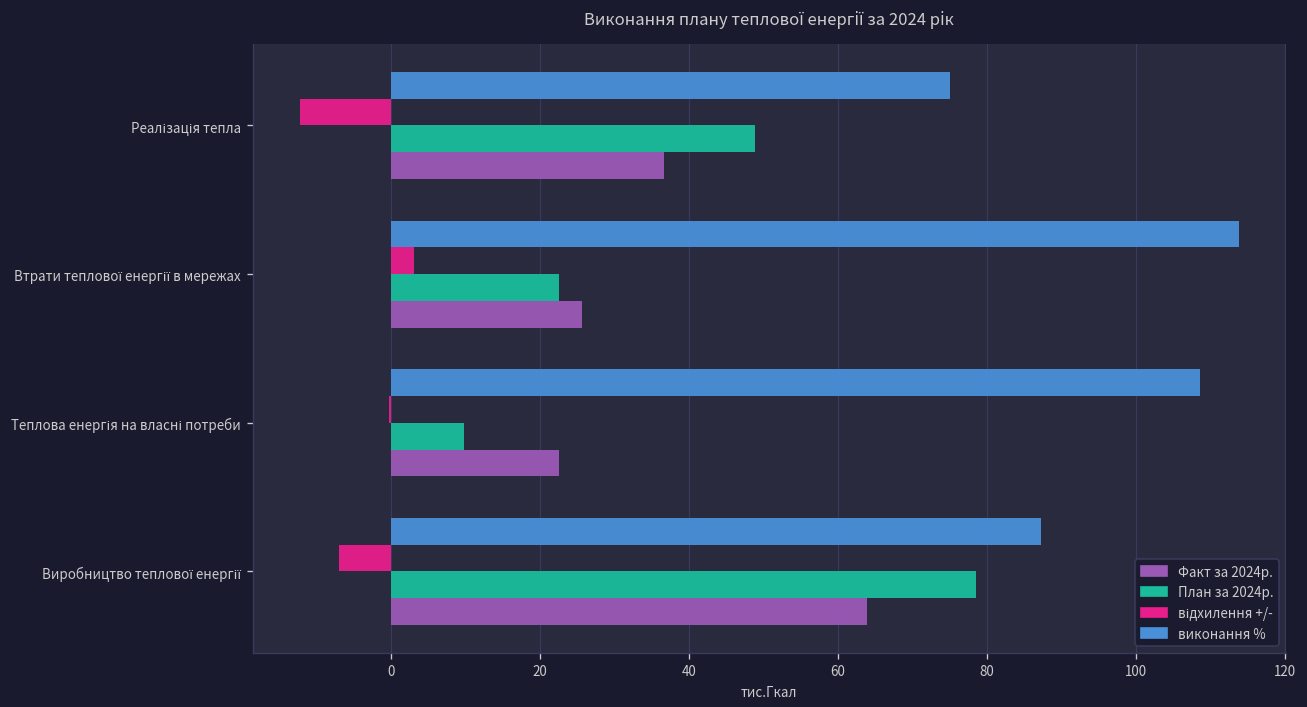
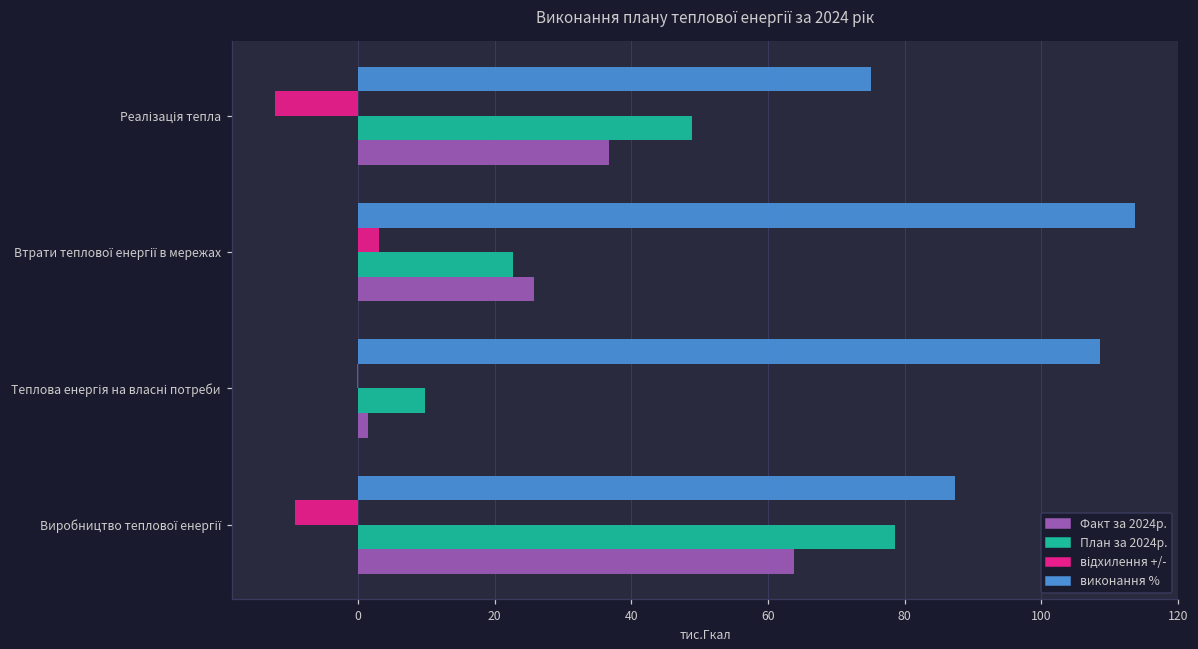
Факт за 2024р., Теплова енергія на власні потреби: 23 -> 1
відхилення +/-, Виробництво теплової енергії: -7 -> -9
